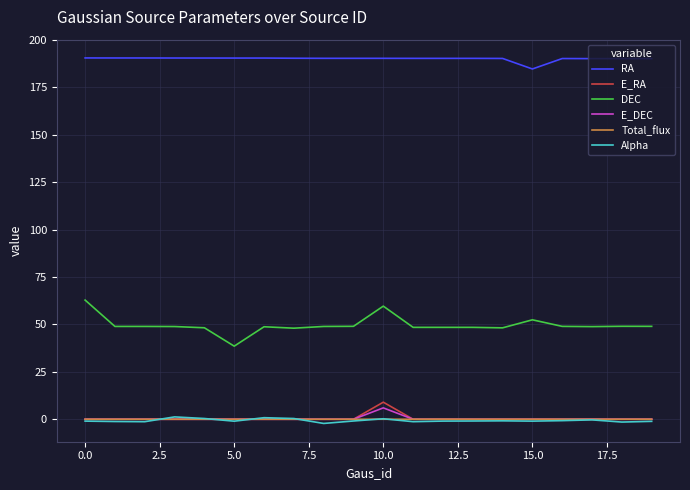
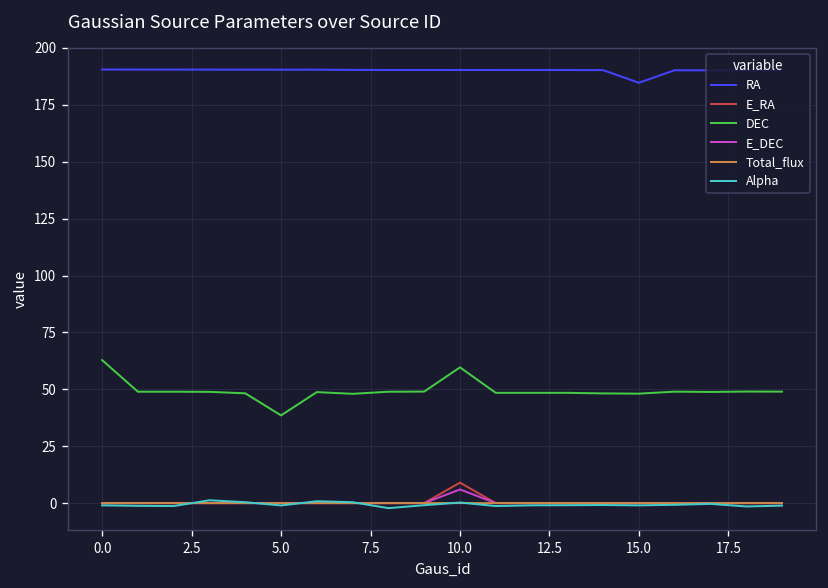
DEC, 15.0: 52 -> 48
